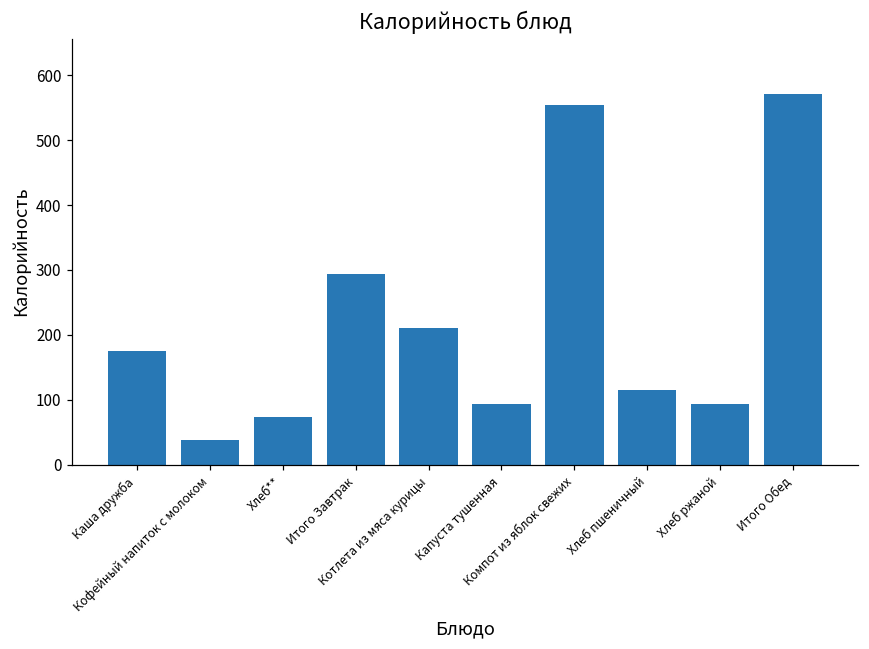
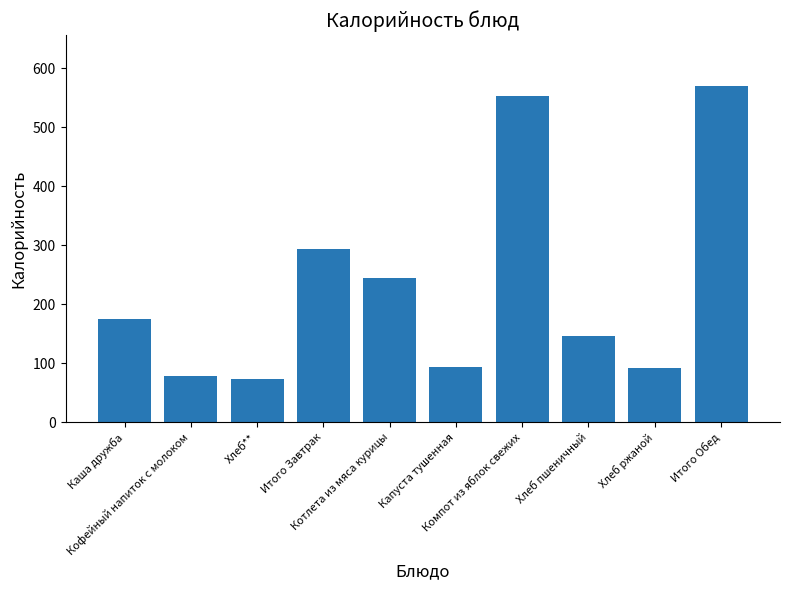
Кофейный напиток с молоком: 40 -> 80
Котлета из мяса курицы: 210 -> 250
Хлеб пшеничный: 110 -> 150
